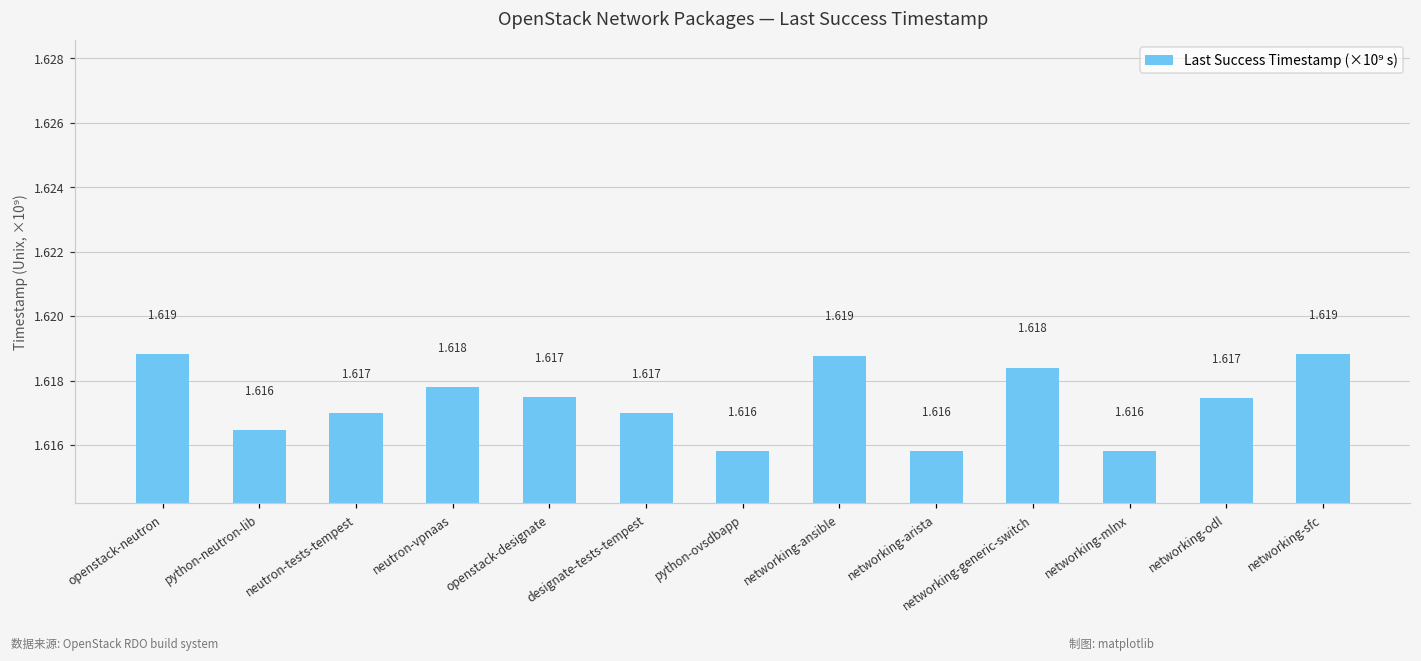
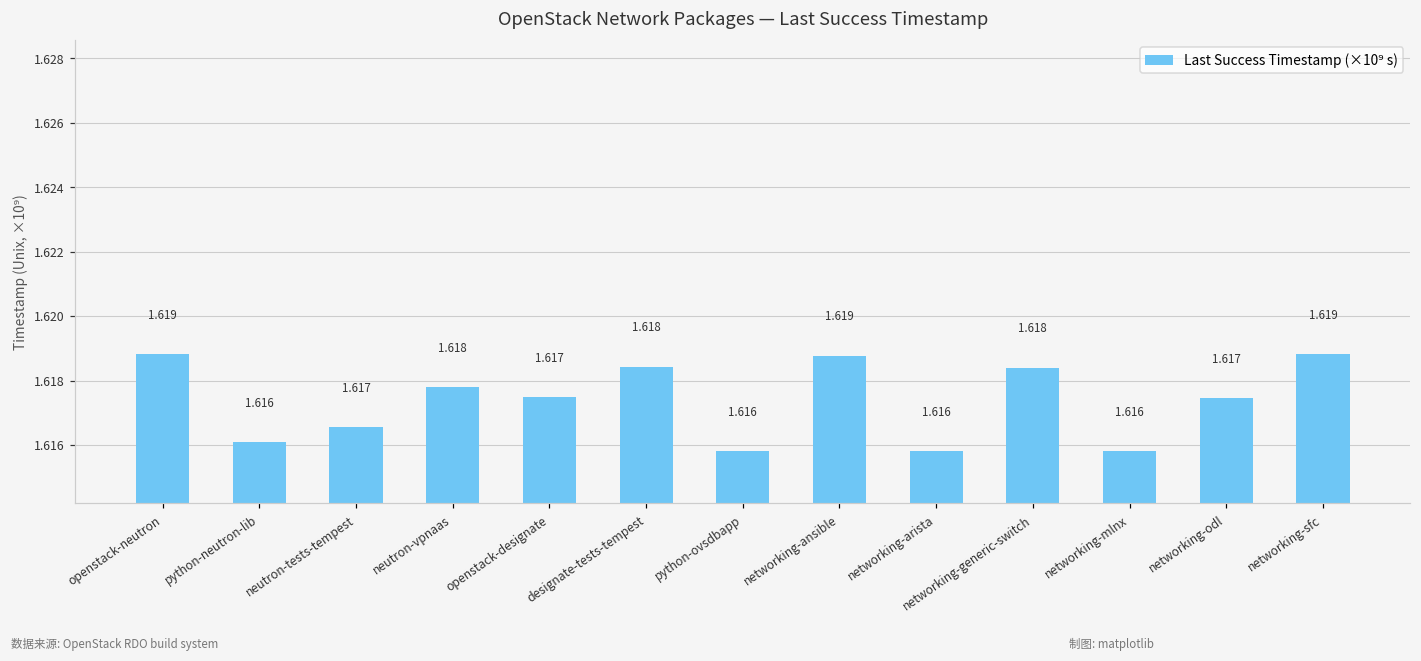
python-neutron-lib: 1.6165 -> 1.6161
neutron-tests-tempest: 1.6170 -> 1.6166
designate-tests-tempest: 1.617 -> 1.618
